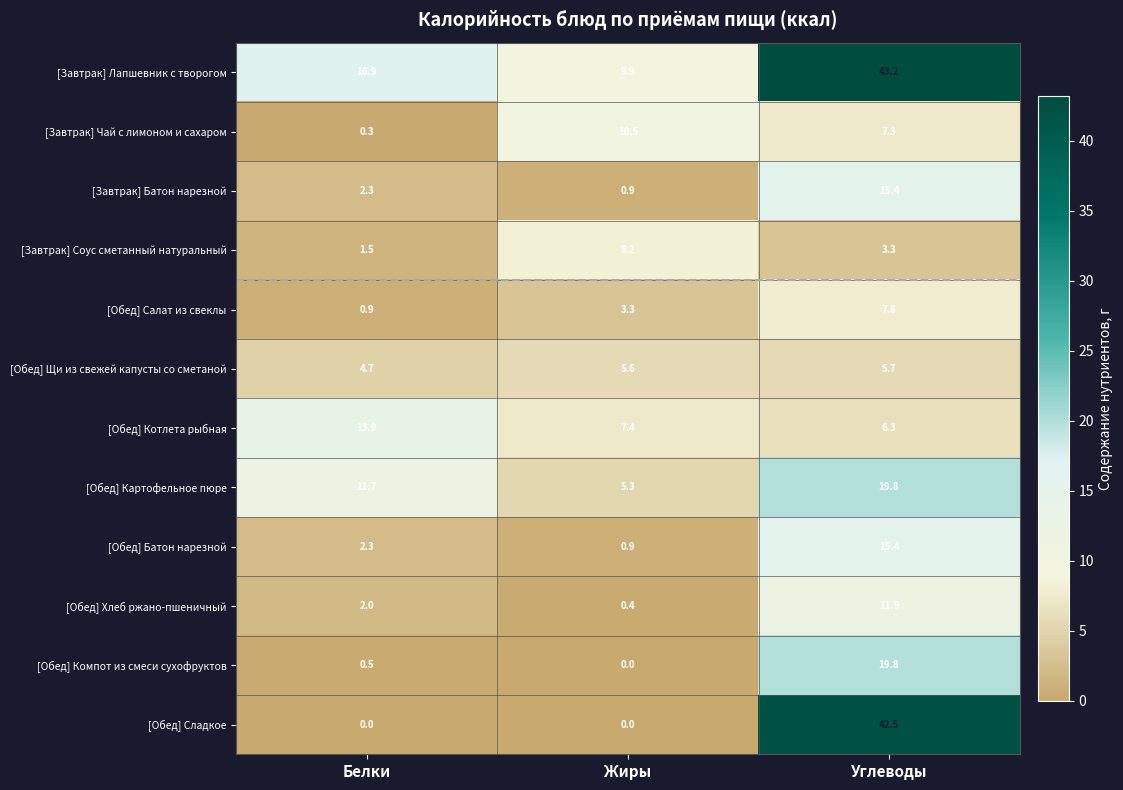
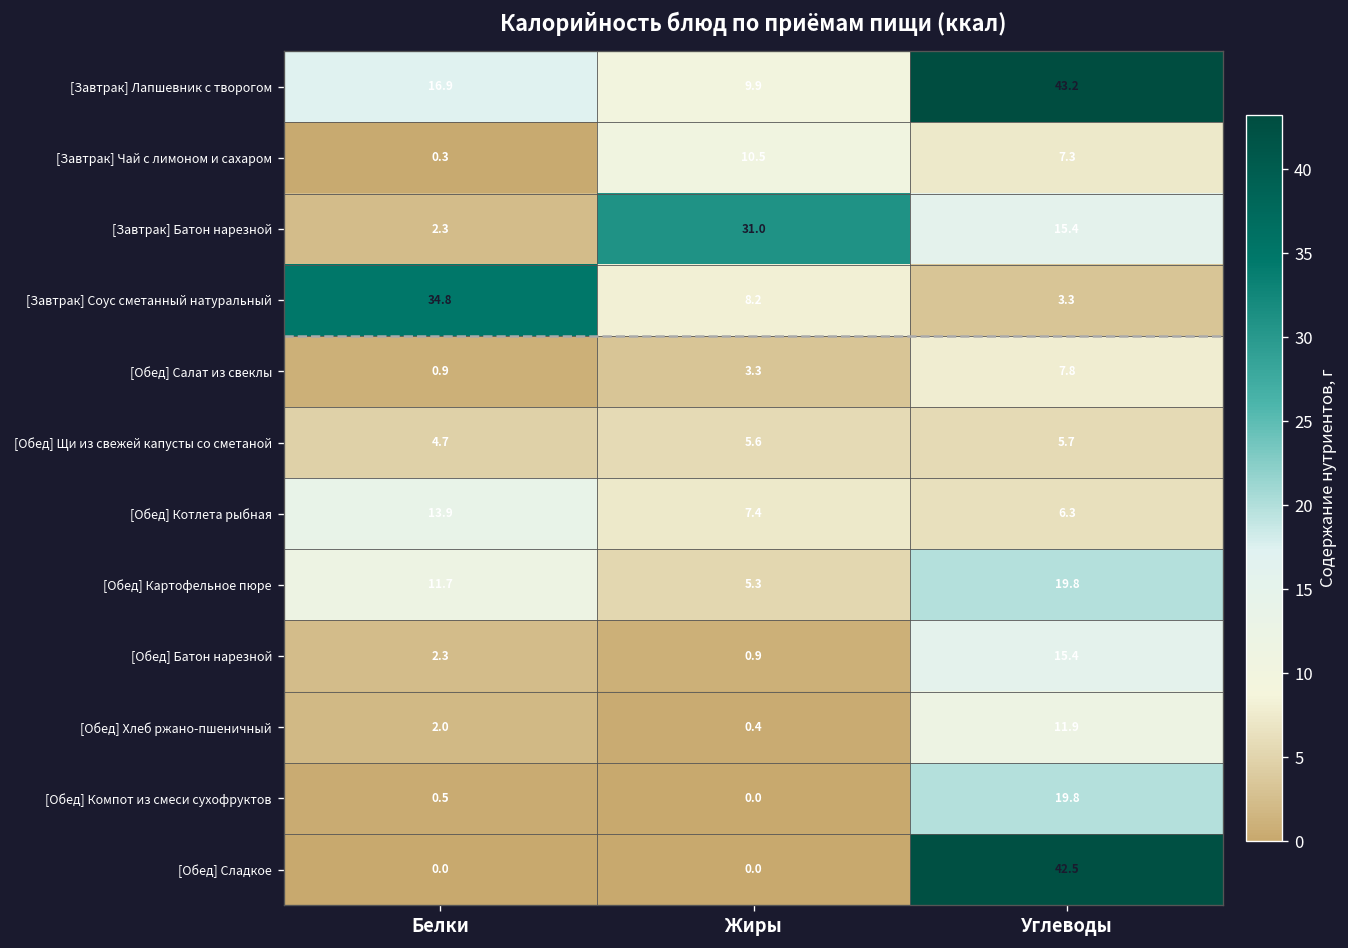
[Завтрак] Батон нарезной, Жиры: 0.9 -> 31.0
[Завтрак] Соус сметанный натуральный, Белки: 1.5 -> 34.8
